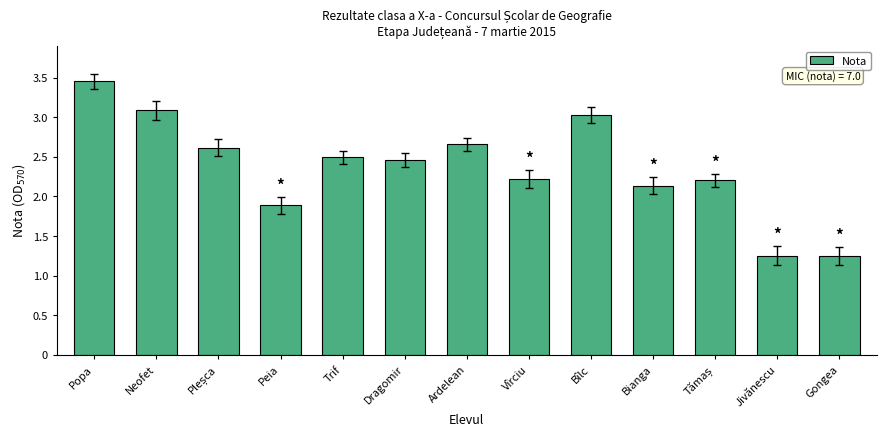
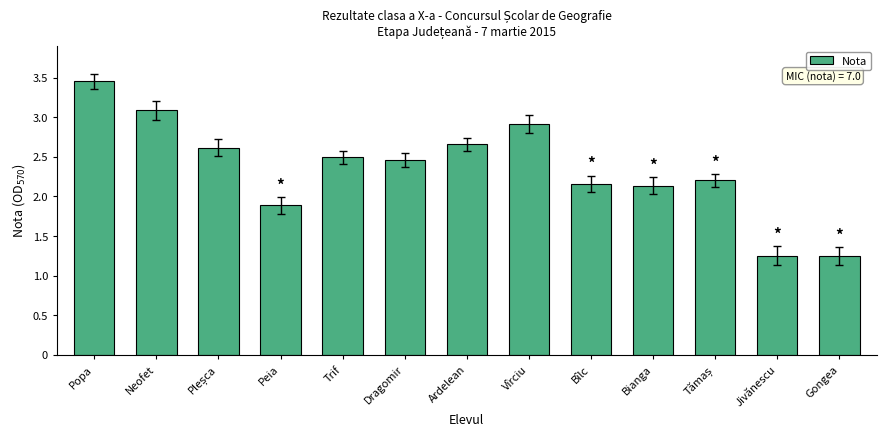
Nota, Vîrciu: 2.2 -> 2.9
Nota, Bîlc: 3.0 -> 2.2
